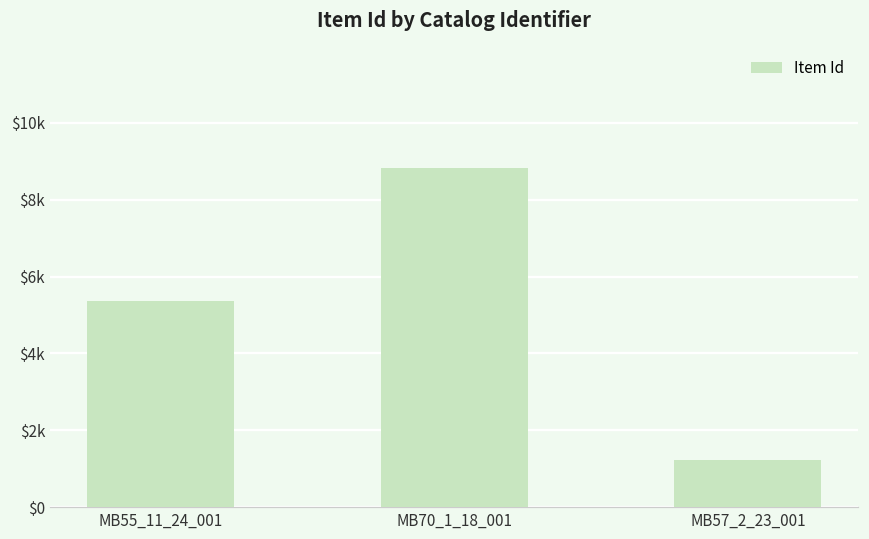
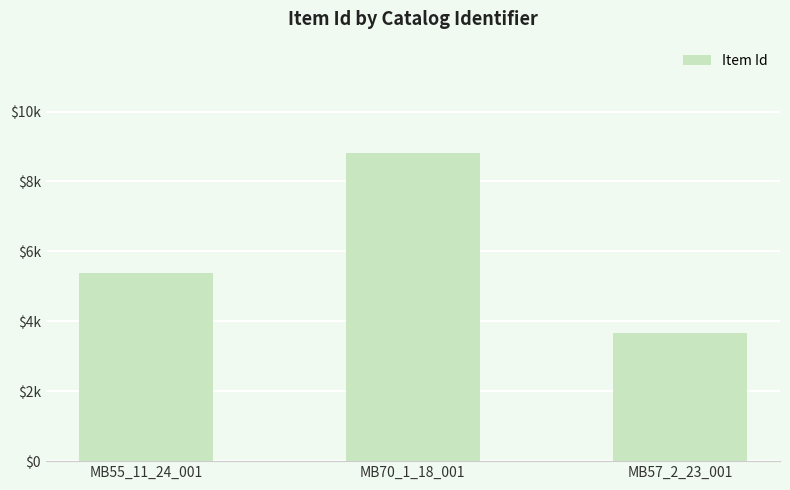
MB57_2_23_001: $1200 -> $3700
